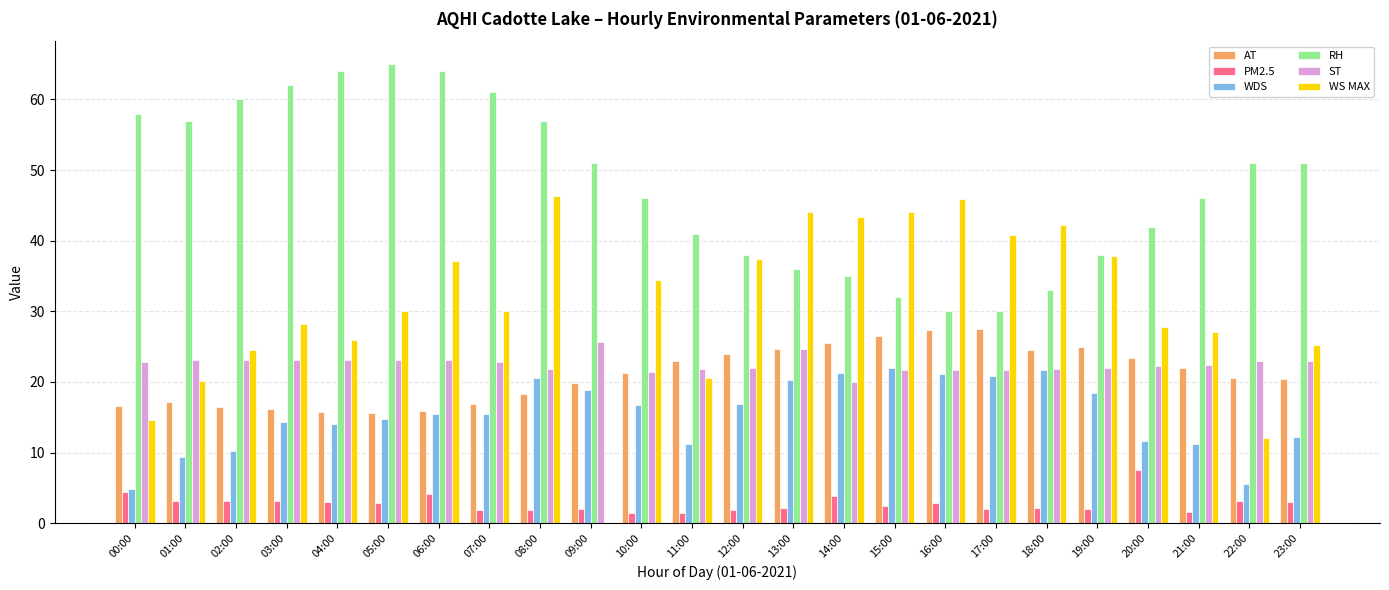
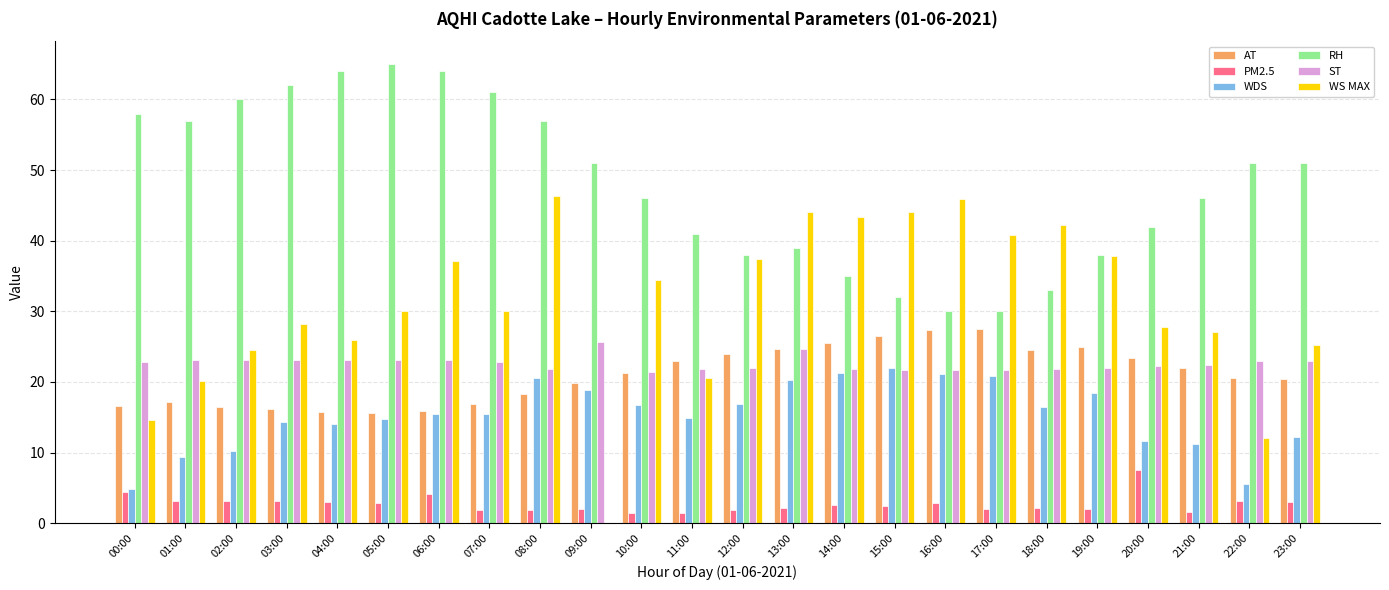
WDS, 11:00: 11 -> 15
RH, 13:00: 36 -> 39
PM2.5, 14:00: 4 -> 3
ST, 14:00: 20 -> 22
WDS, 18:00: 22 -> 17
